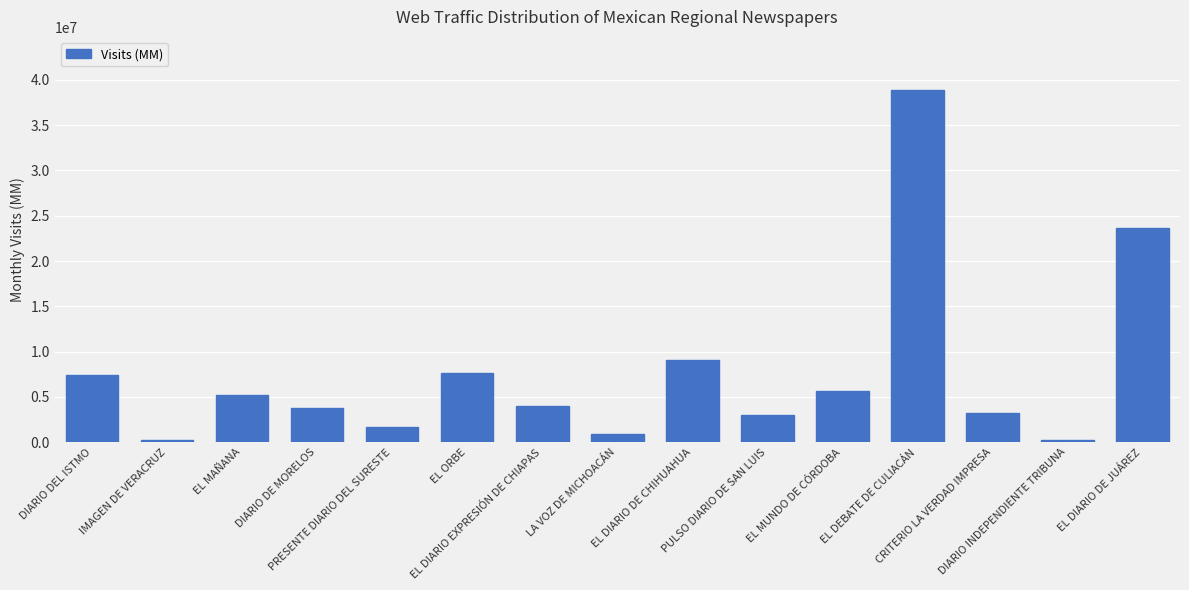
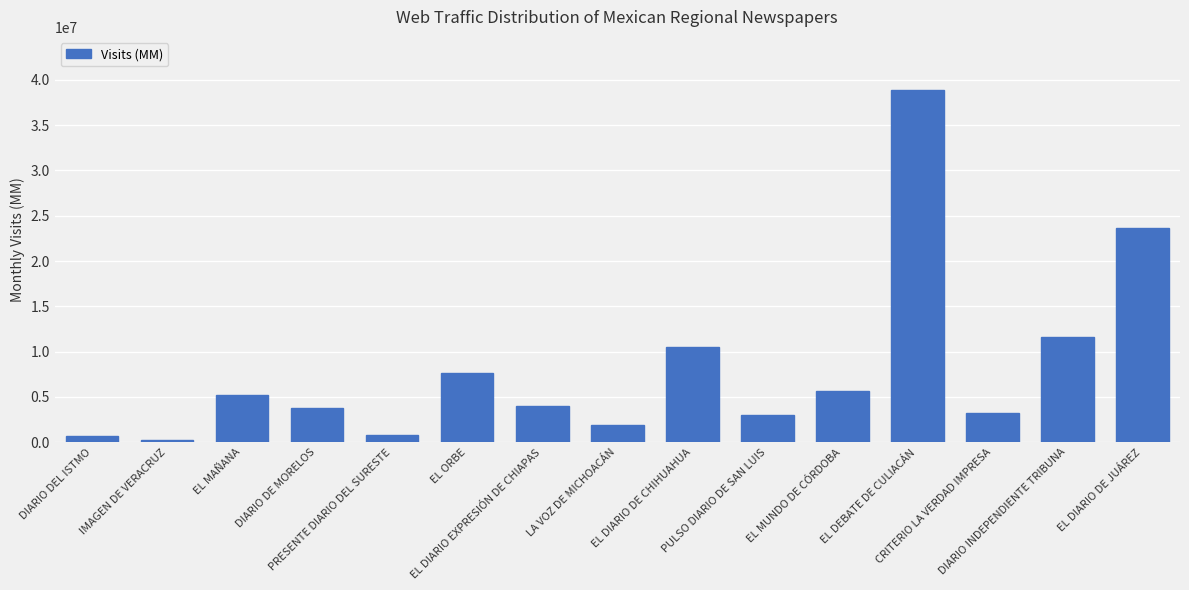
DIARIO DEL ISTMO: 7000000 -> 1000000
PRESENTE DIARIO DEL SURESTE: 2000000 -> 1000000
LA VOZ DE MICHOACÁN: 1000000 -> 2000000
EL DIARIO DE CHIHUAHUA: 9000000 -> 11000000
DIARIO INDEPENDIENTE TRIBUNA: 0 -> 12000000
